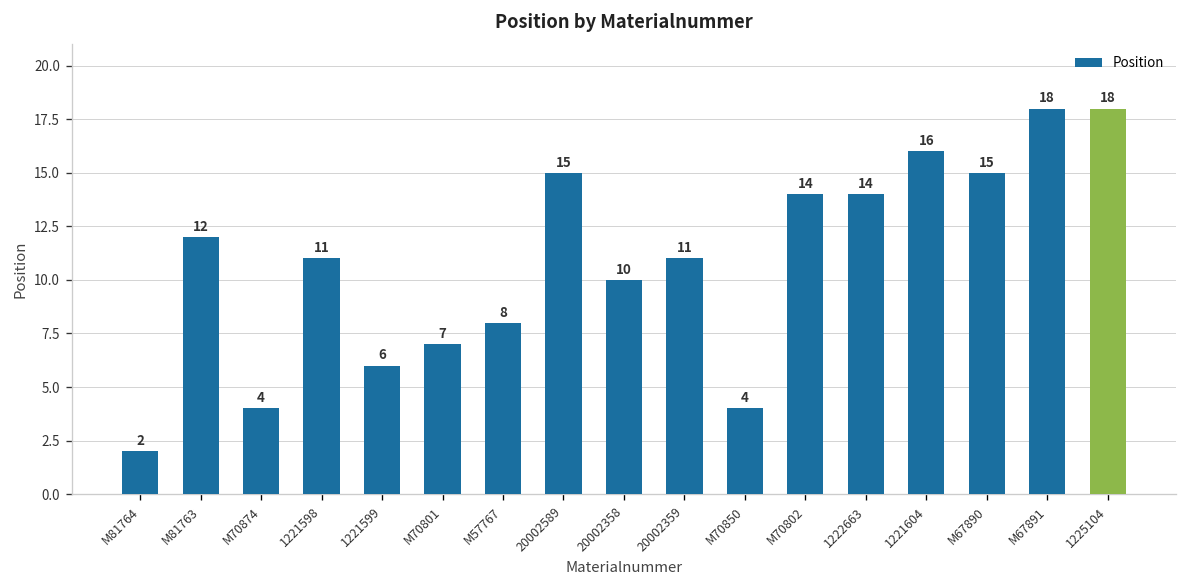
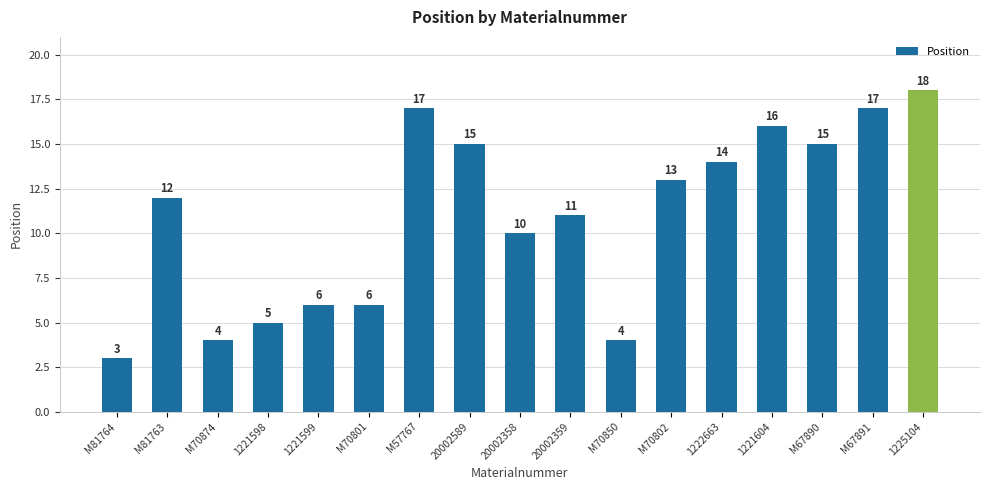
M81764: 2 -> 3
1221598: 11 -> 5
M70801: 7 -> 6
M57767: 8 -> 17
M70802: 14 -> 13
M67891: 18 -> 17
